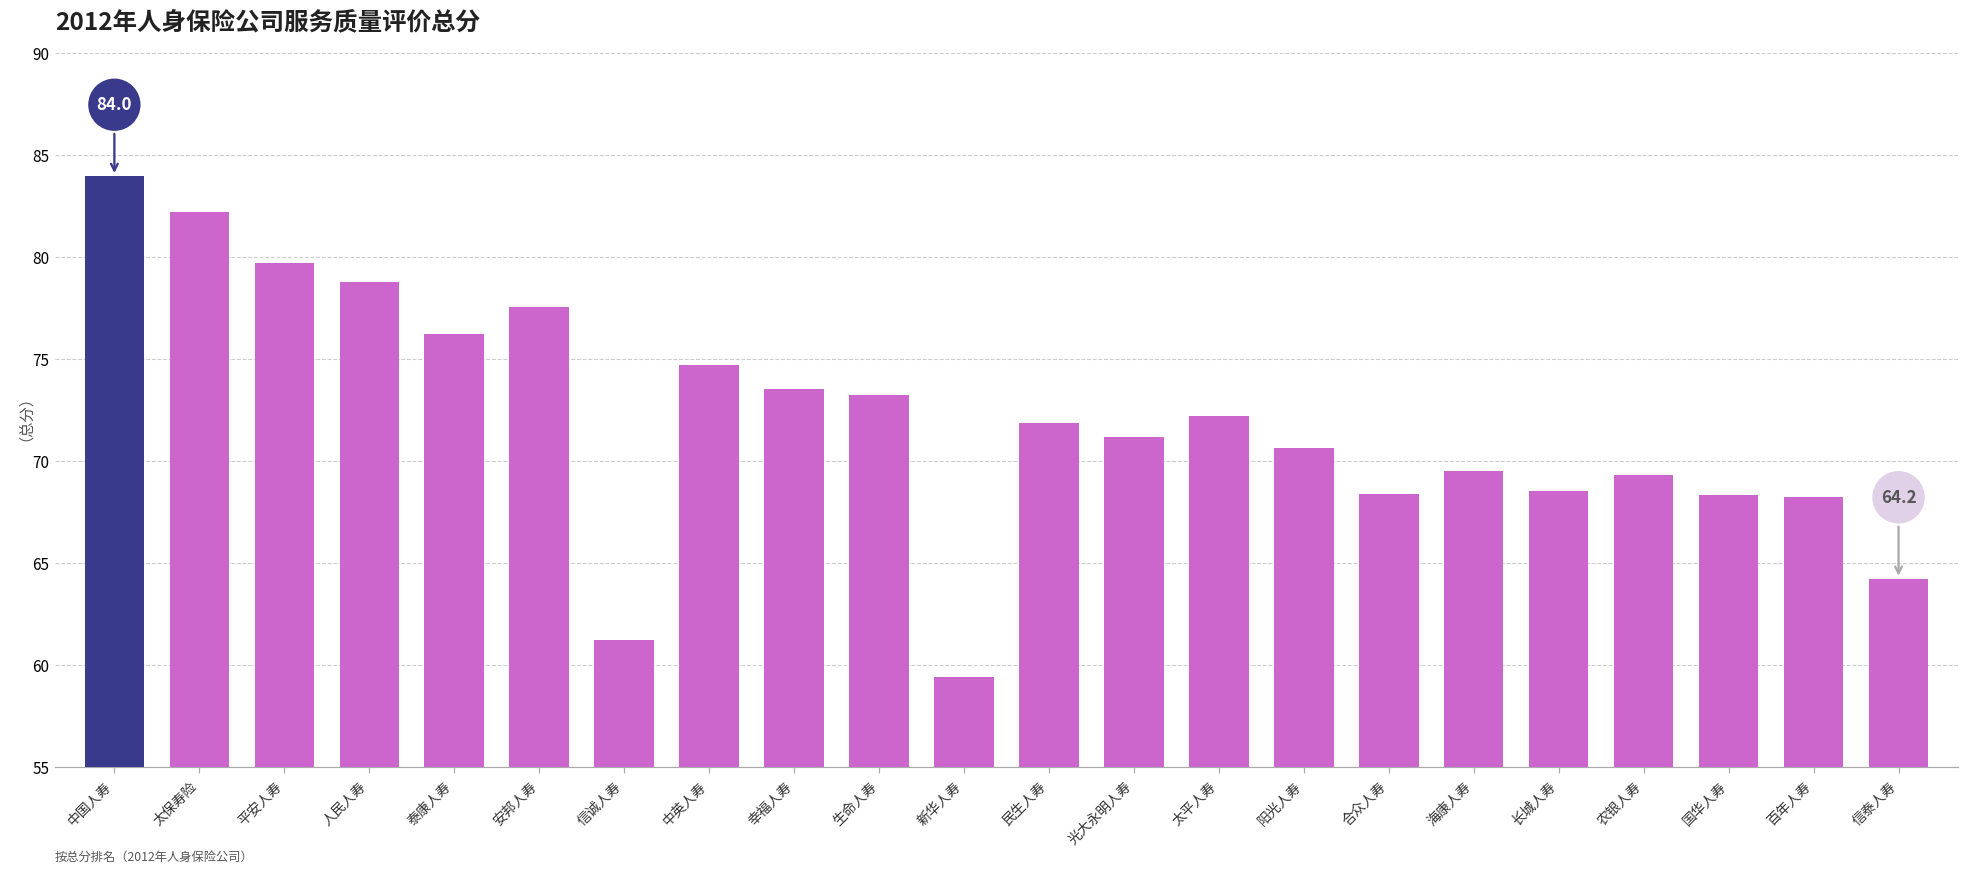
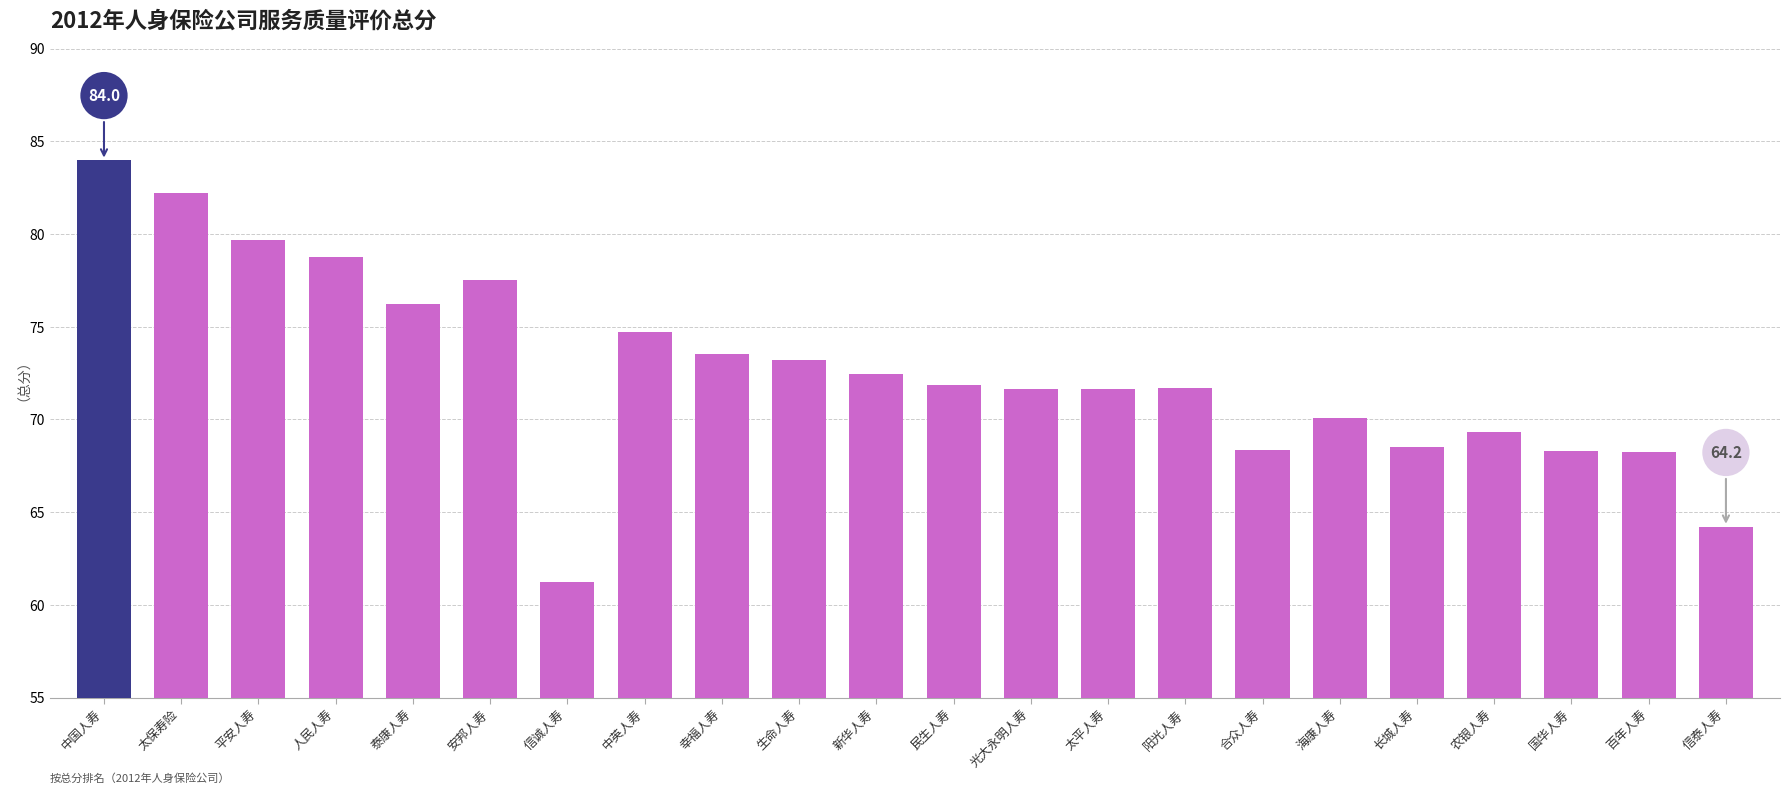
新华人寿: 59.4 -> 72.5
光大永明人寿: 71.2 -> 71.6
太平人寿: 72.2 -> 71.6
阳光人寿: 70.7 -> 71.7
海康人寿: 69.5 -> 70.1
